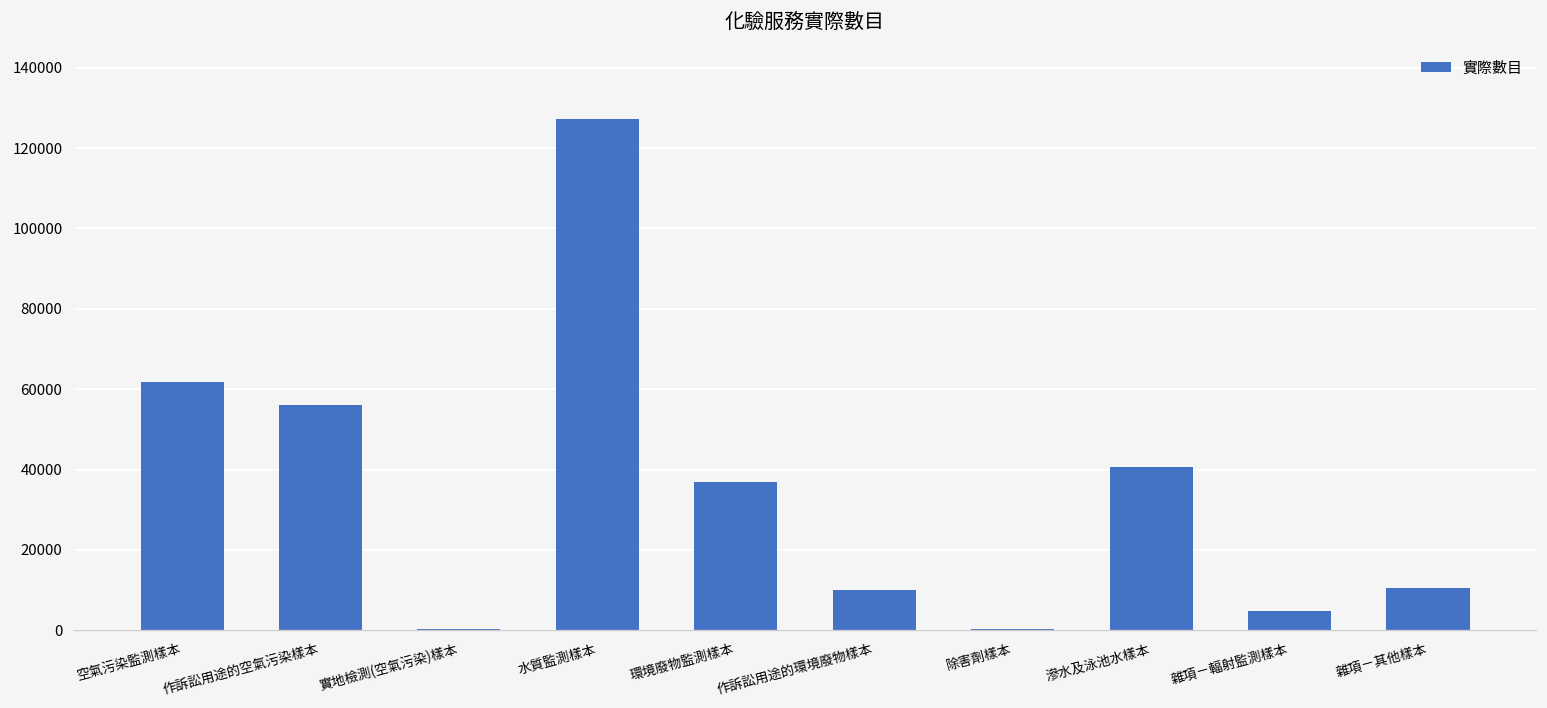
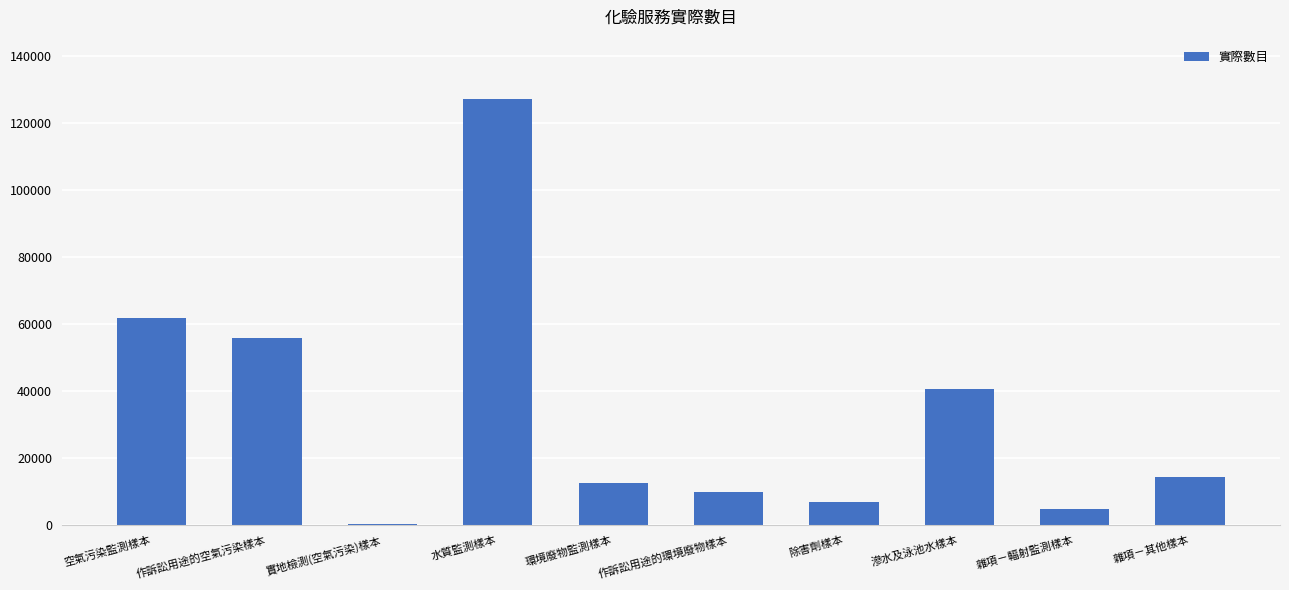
環境廢物監測樣本: 37000 -> 13000
除害劑樣本: 0 -> 7000
雜項－其他樣本: 10000 -> 15000
